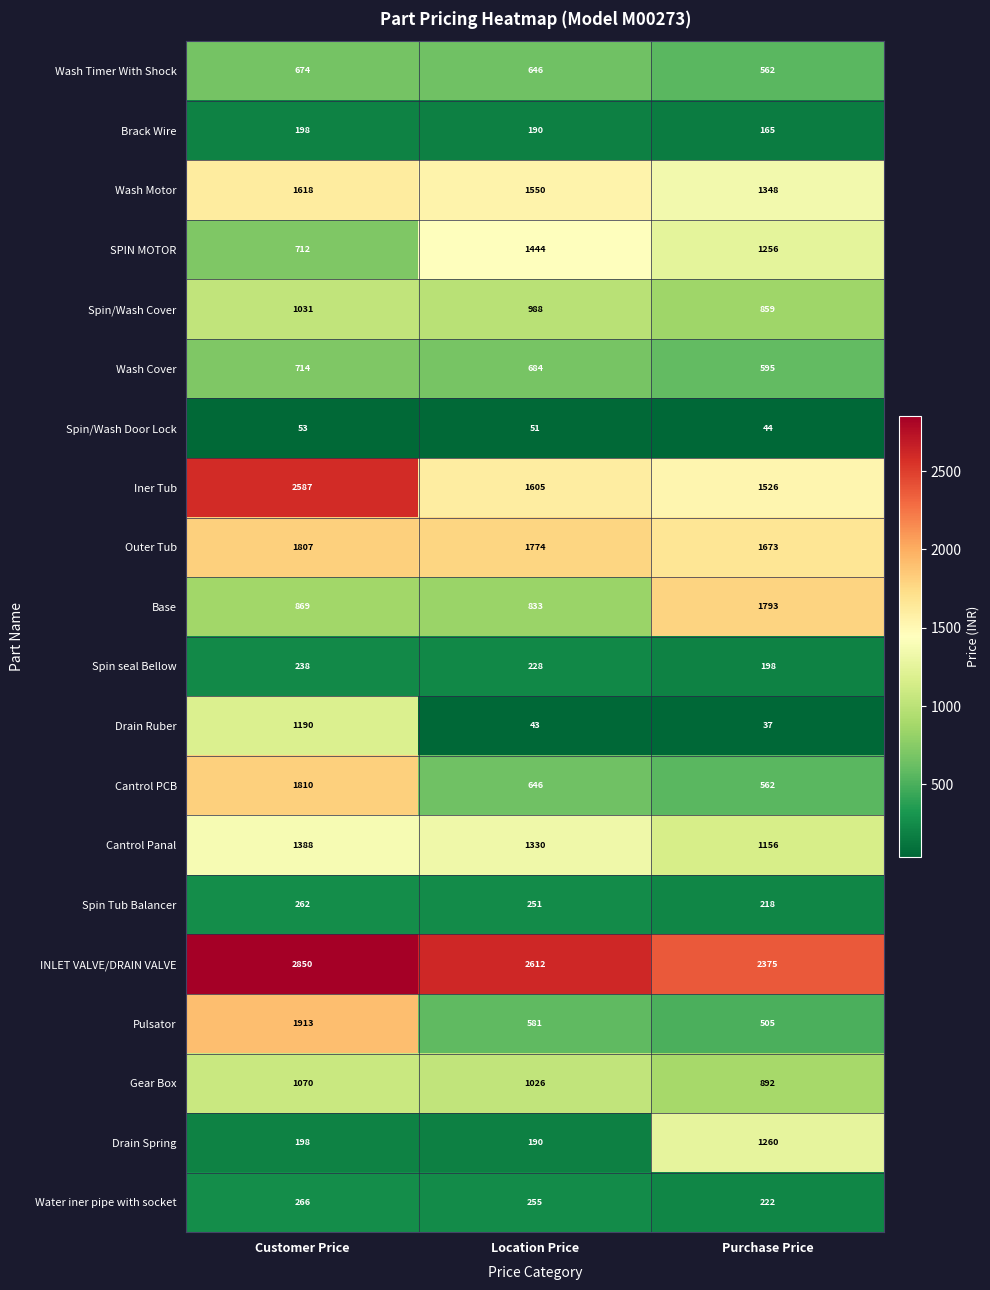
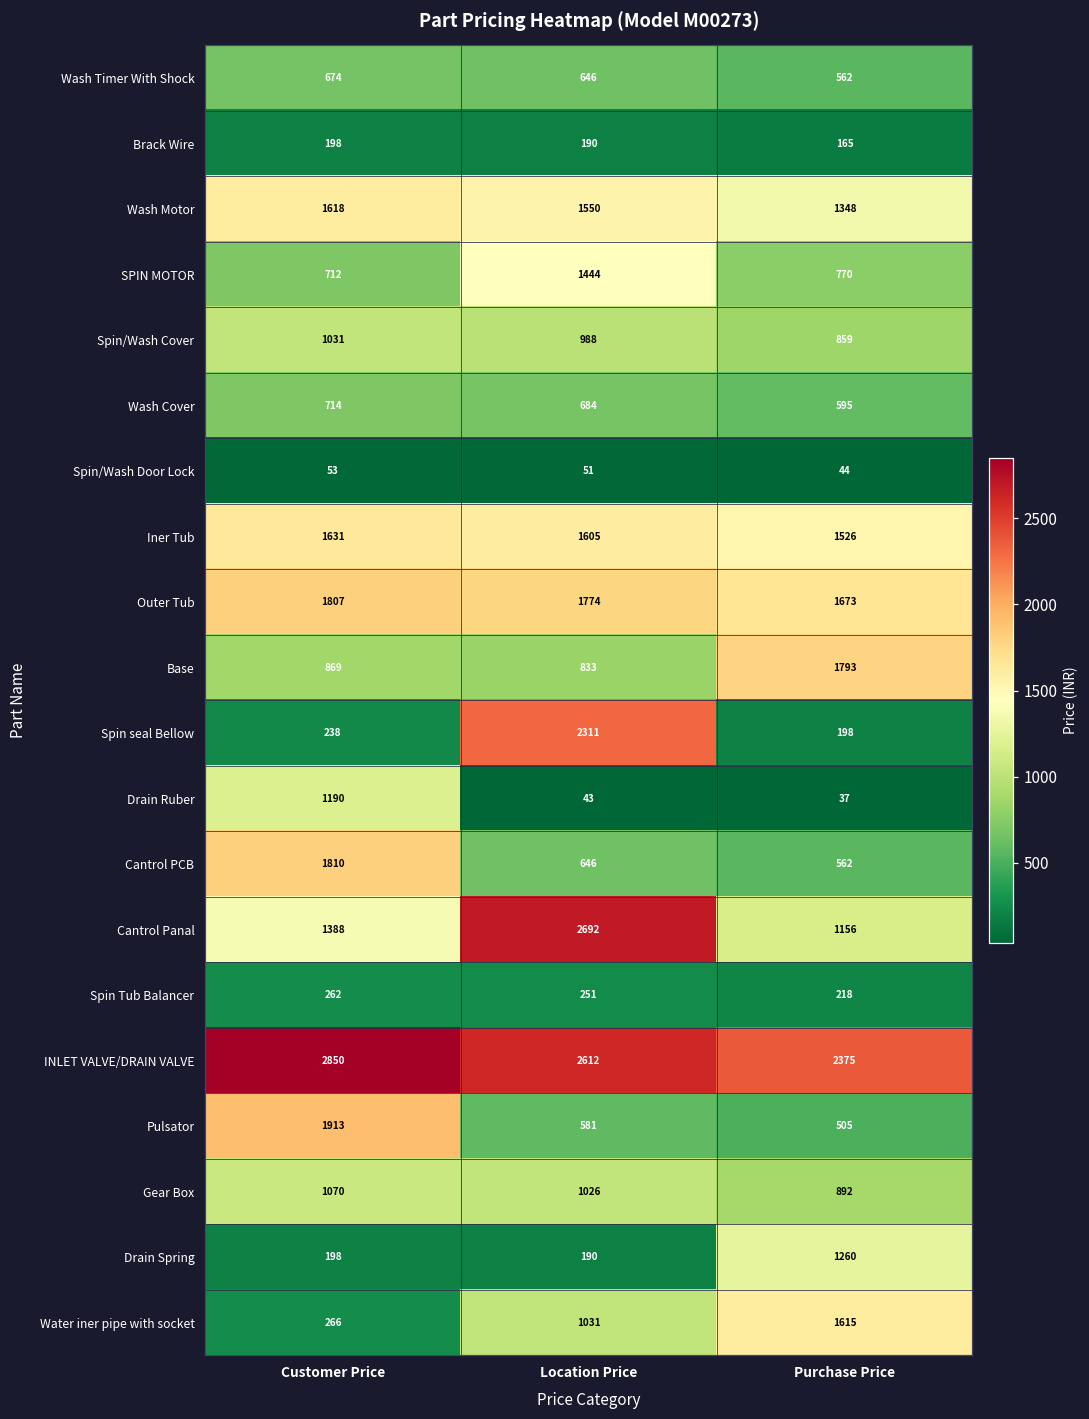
SPIN MOTOR, Purchase Price: 1256 -> 770
Iner Tub, Customer Price: 2587 -> 1631
Spin seal Bellow, Location Price: 228 -> 2311
Cantrol Panal, Location Price: 1330 -> 2692
Water iner pipe with socket, Location Price: 255 -> 1031
Water iner pipe with socket, Purchase Price: 222 -> 1615
